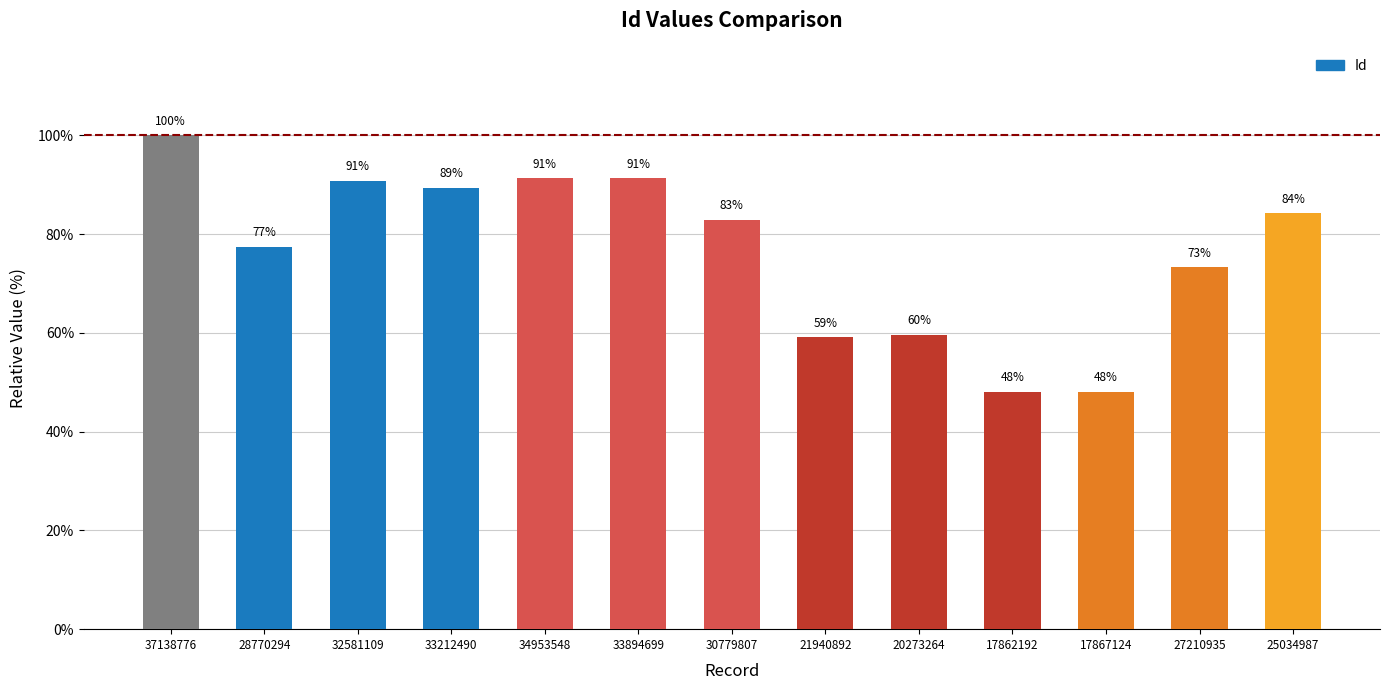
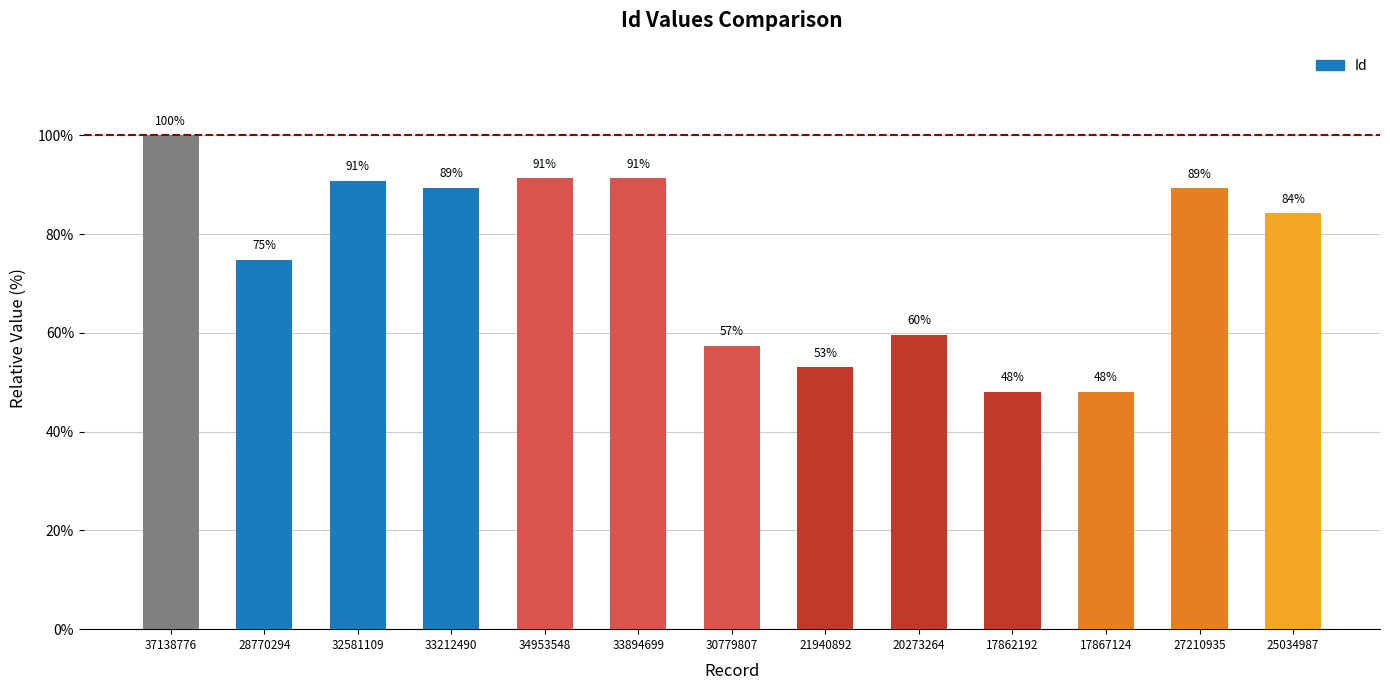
28770294: 77% -> 75%
30779807: 83% -> 57%
21940892: 59% -> 53%
27210935: 73% -> 89%
